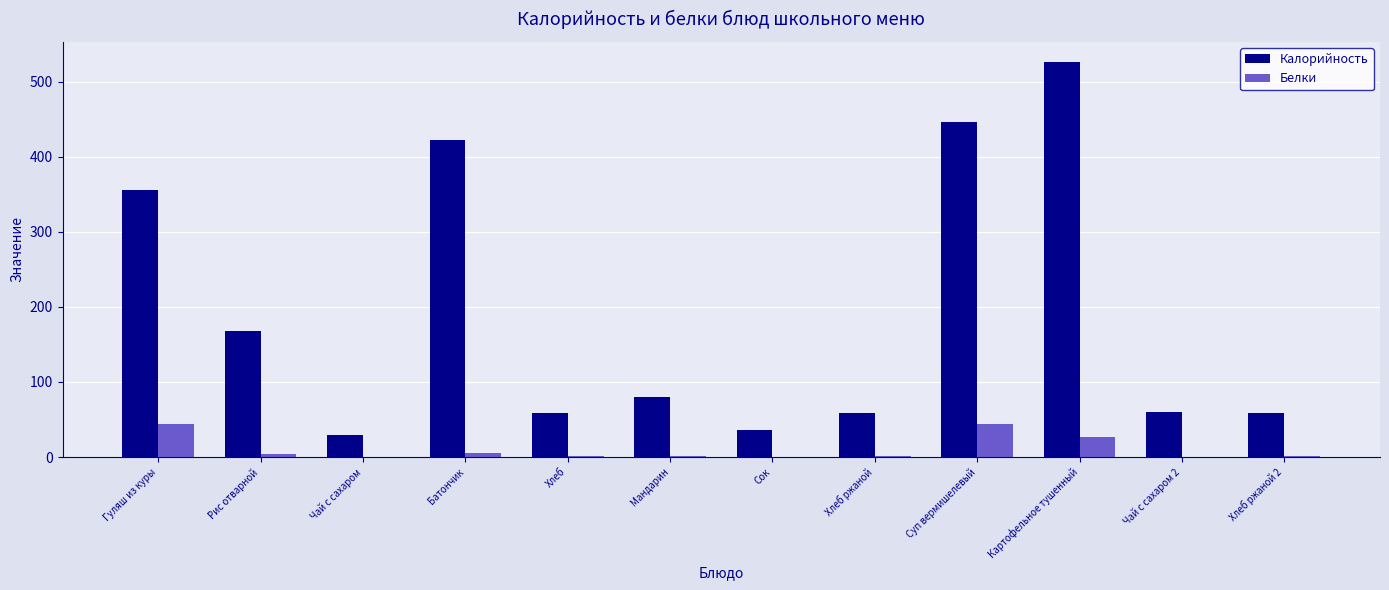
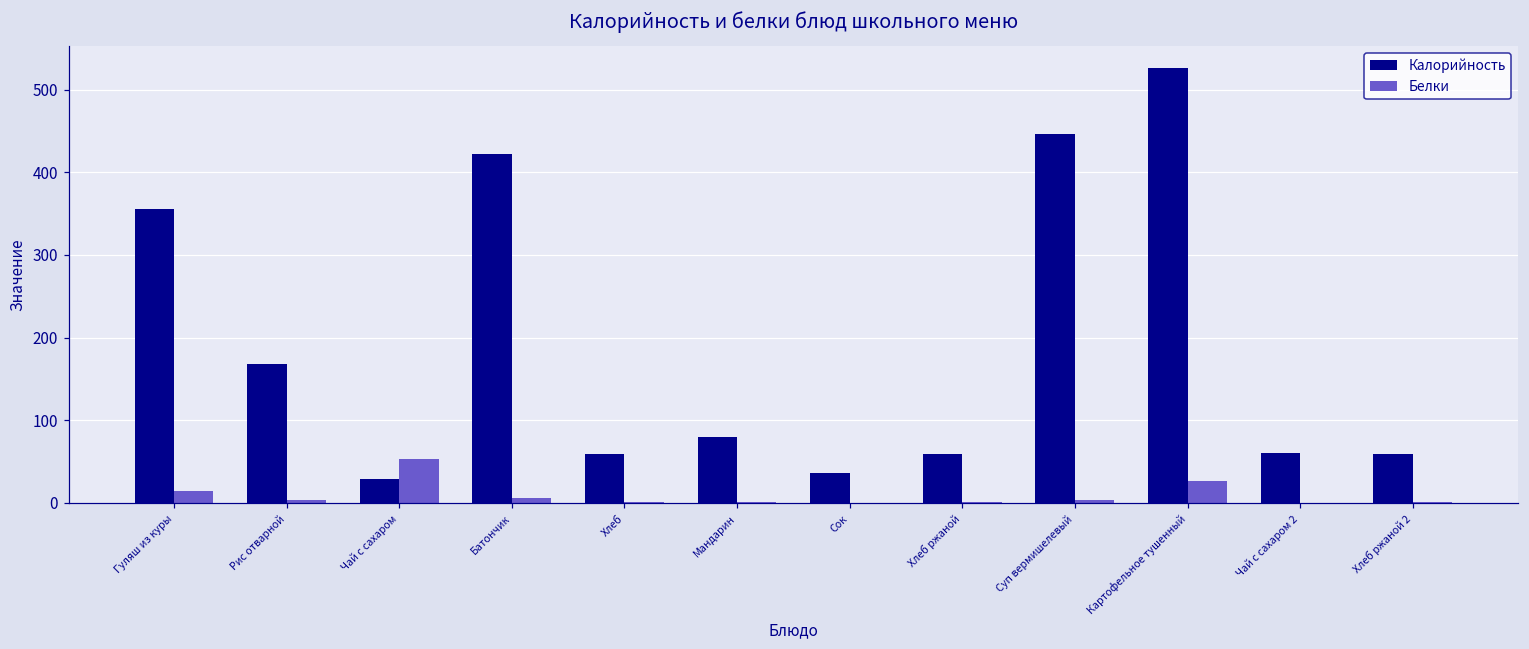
Белки, Гуляш из куры: 40 -> 10
Белки, Чай с сахаром: 0 -> 50
Белки, Суп вермишелевый: 40 -> 0
